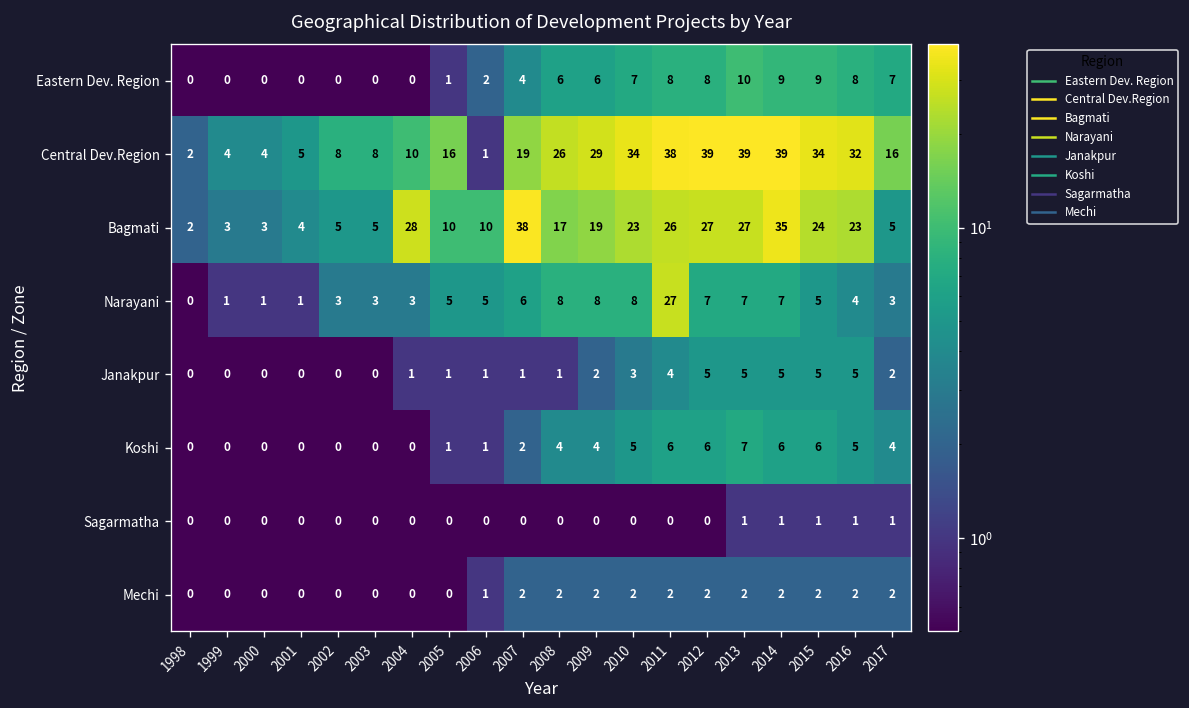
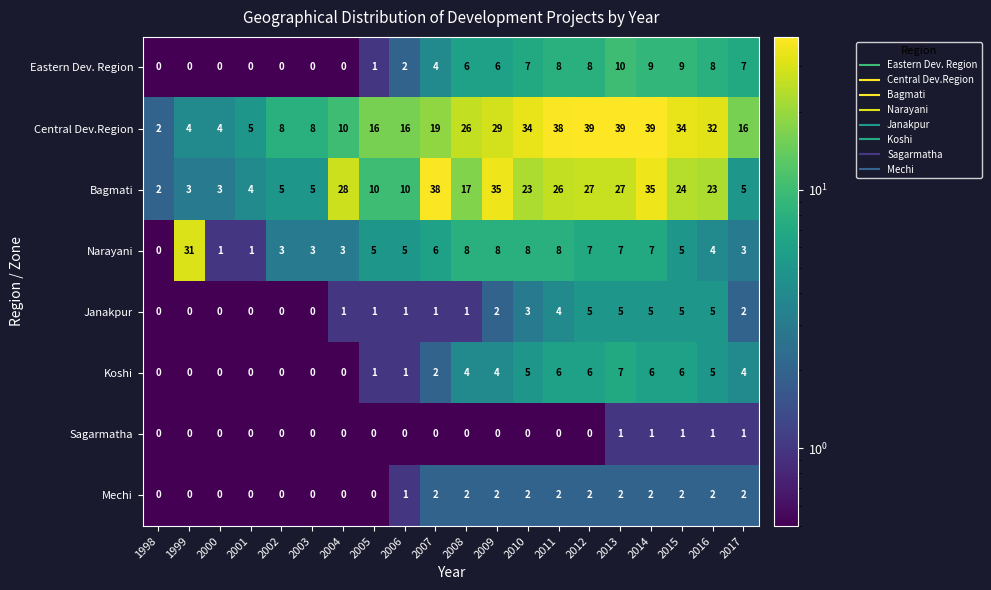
Central Dev.Region, 2006: 1 -> 16
Bagmati, 2009: 19 -> 35
Narayani, 1999: 1 -> 31
Narayani, 2011: 27 -> 8
